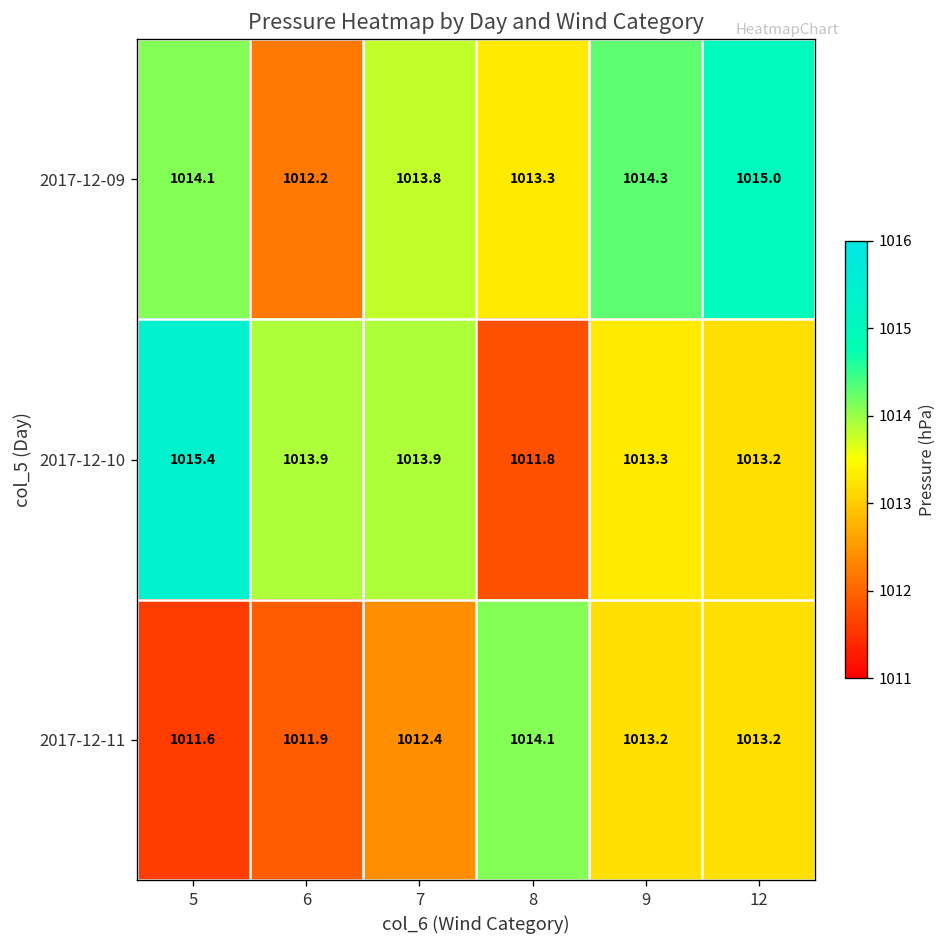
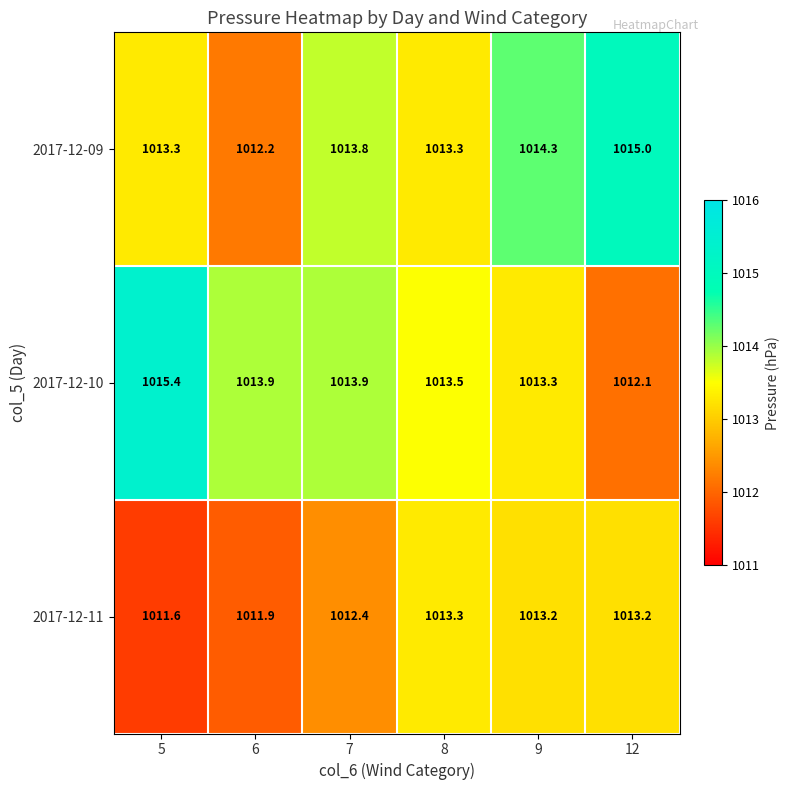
2017-12-09, 5: 1014.1 -> 1013.3
2017-12-10, 8: 1011.8 -> 1013.5
2017-12-10, 12: 1013.2 -> 1012.1
2017-12-11, 8: 1014.1 -> 1013.3
